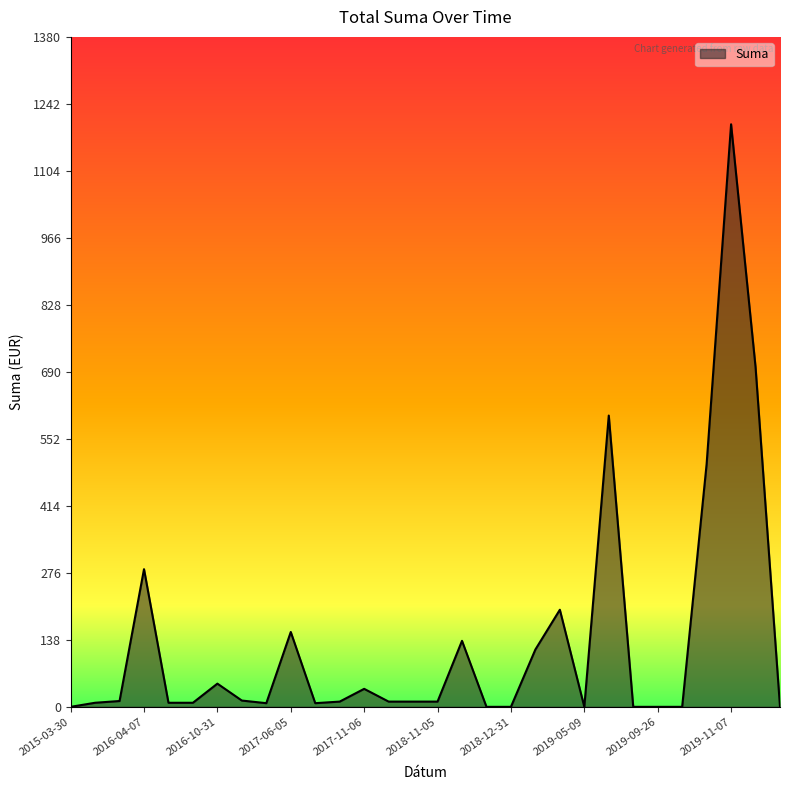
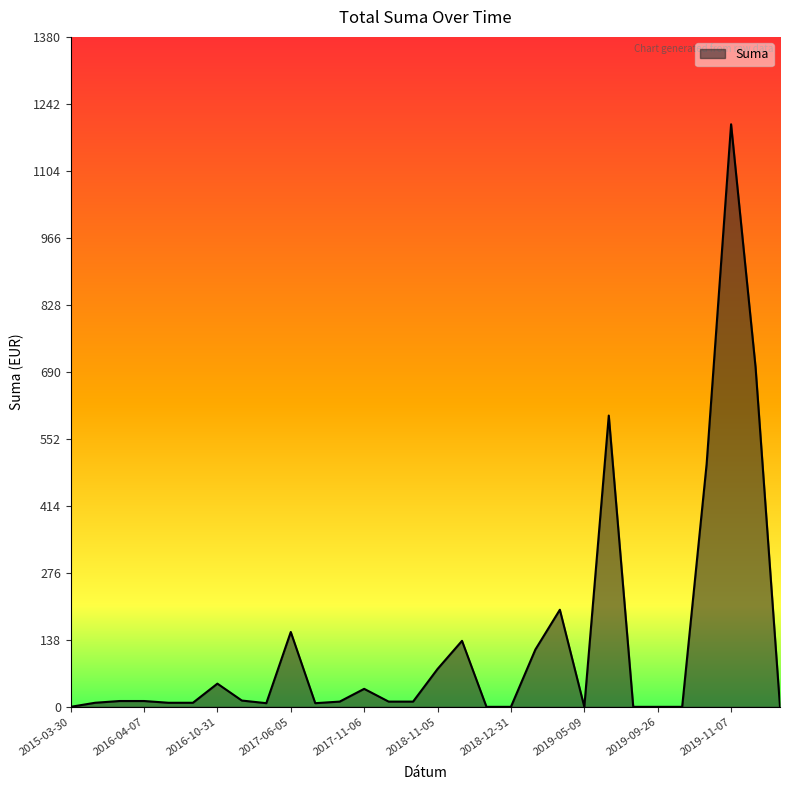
2016-04-07: 280 -> 10
2018-11-05: 10 -> 80
